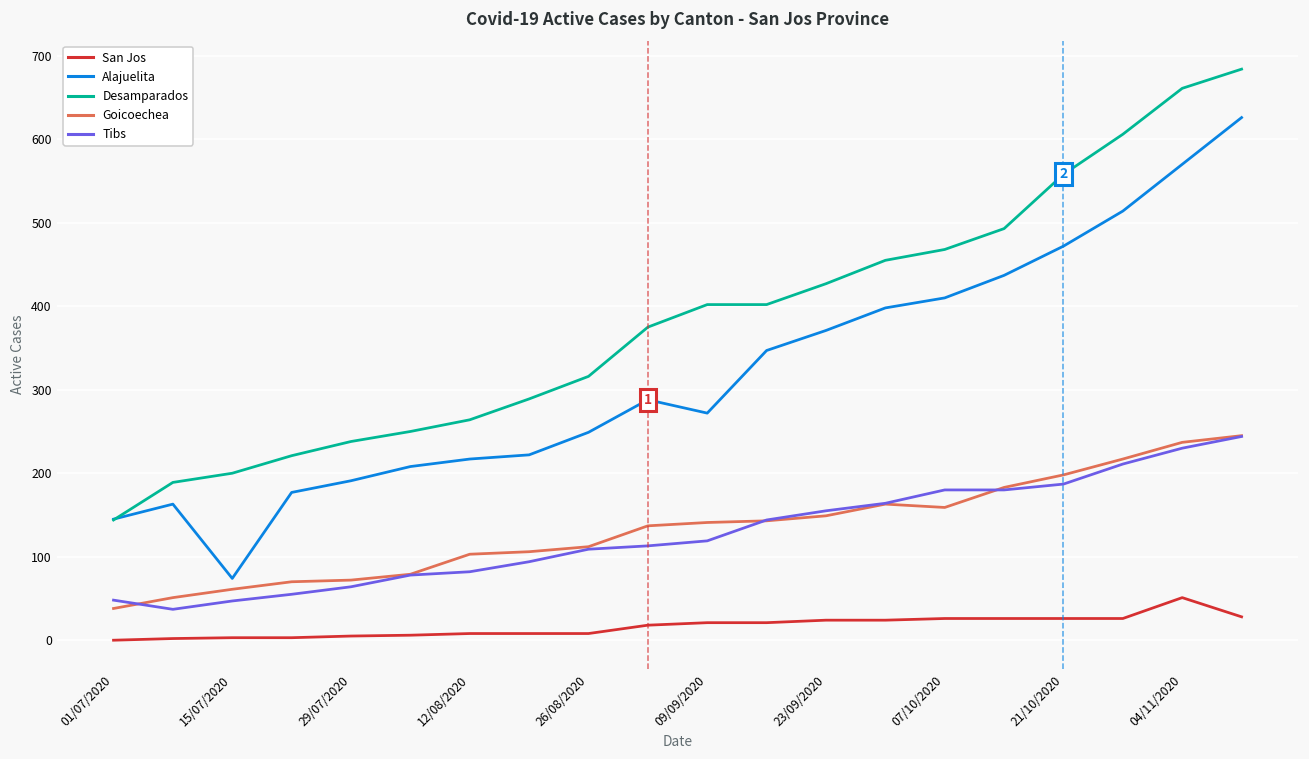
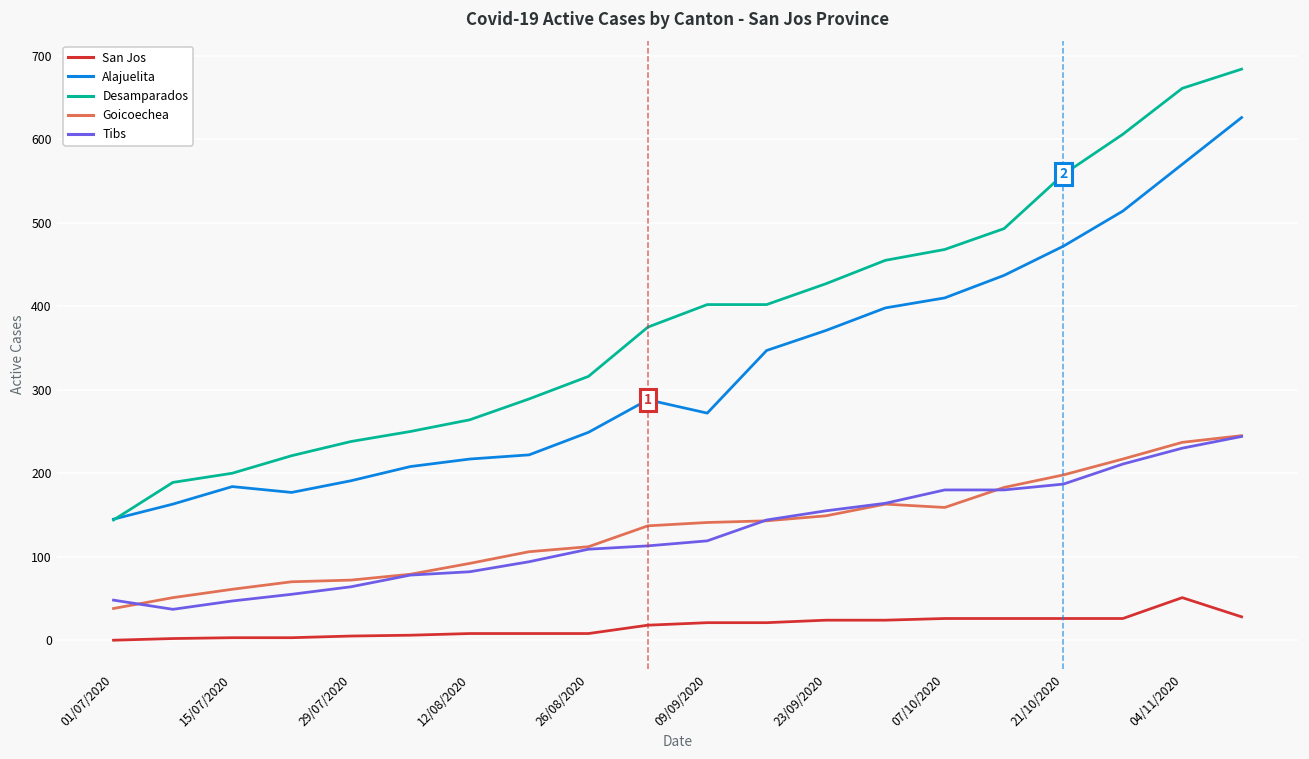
Alajuelita, 15/07/2020: 70 -> 180
Goicoechea, 12/08/2020: 100 -> 90
